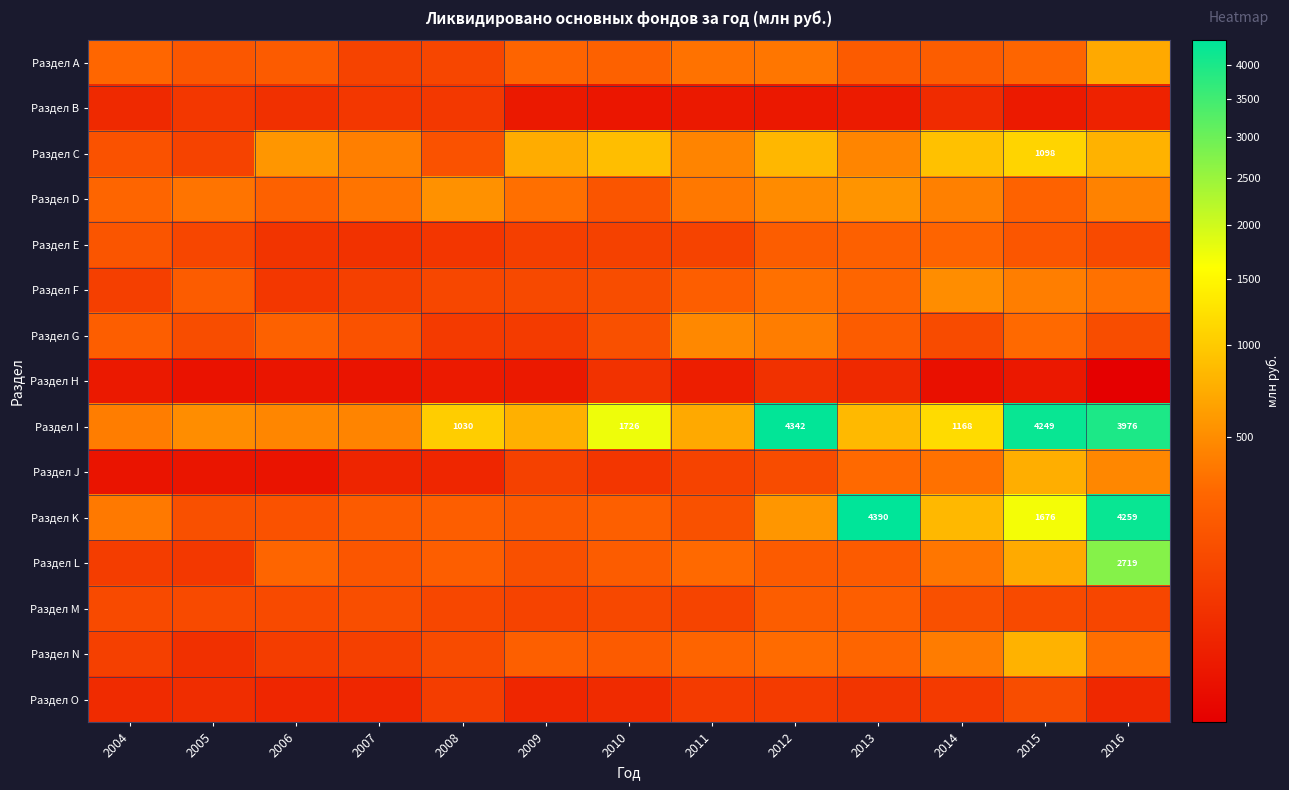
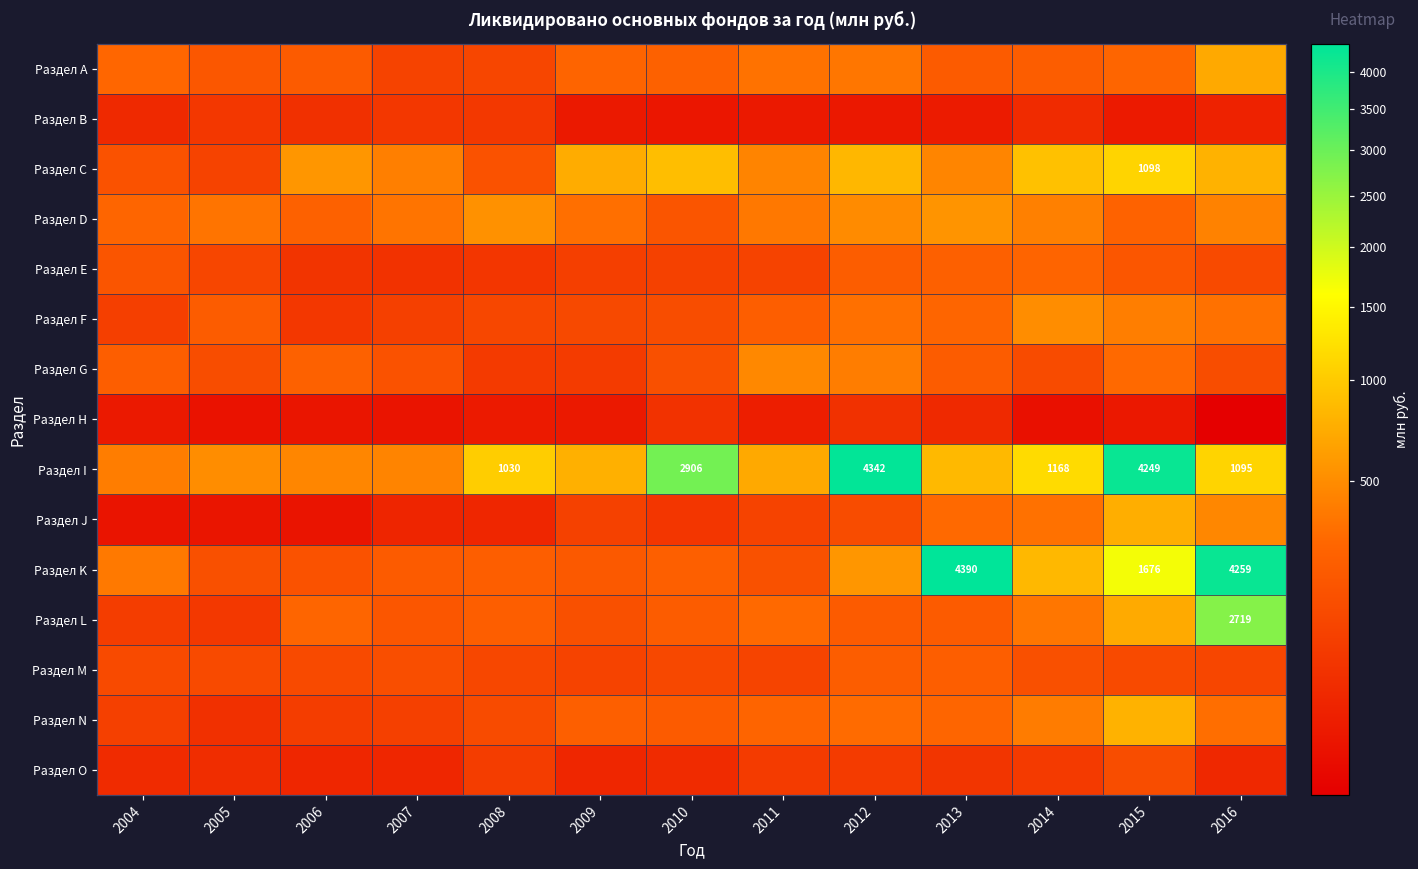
Раздел I, 2010: 1726 -> 2906
Раздел I, 2016: 3976 -> 1095
